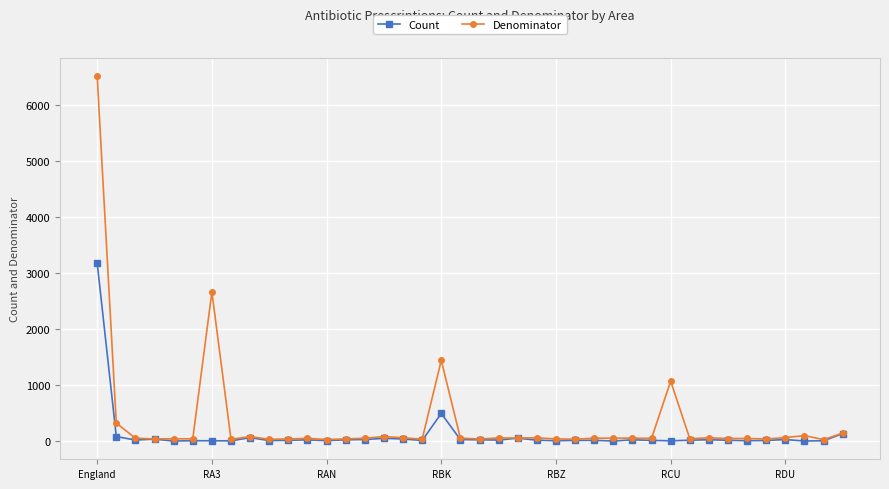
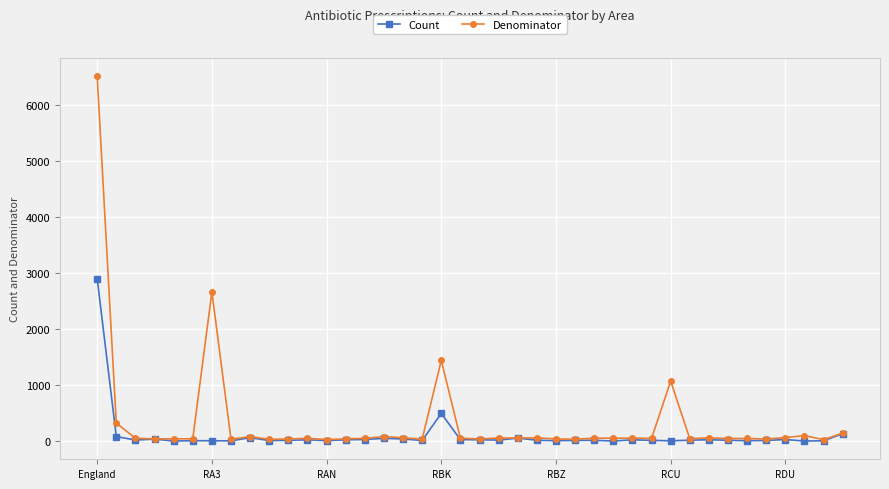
Count, England: 3200 -> 2900
